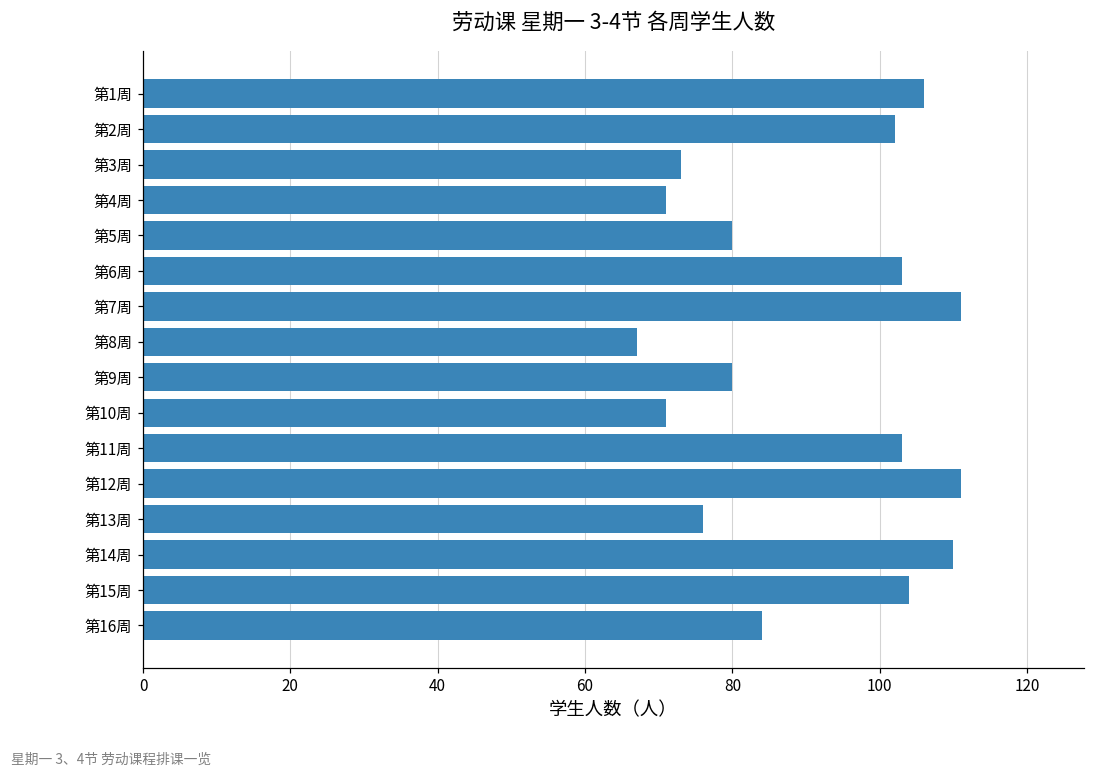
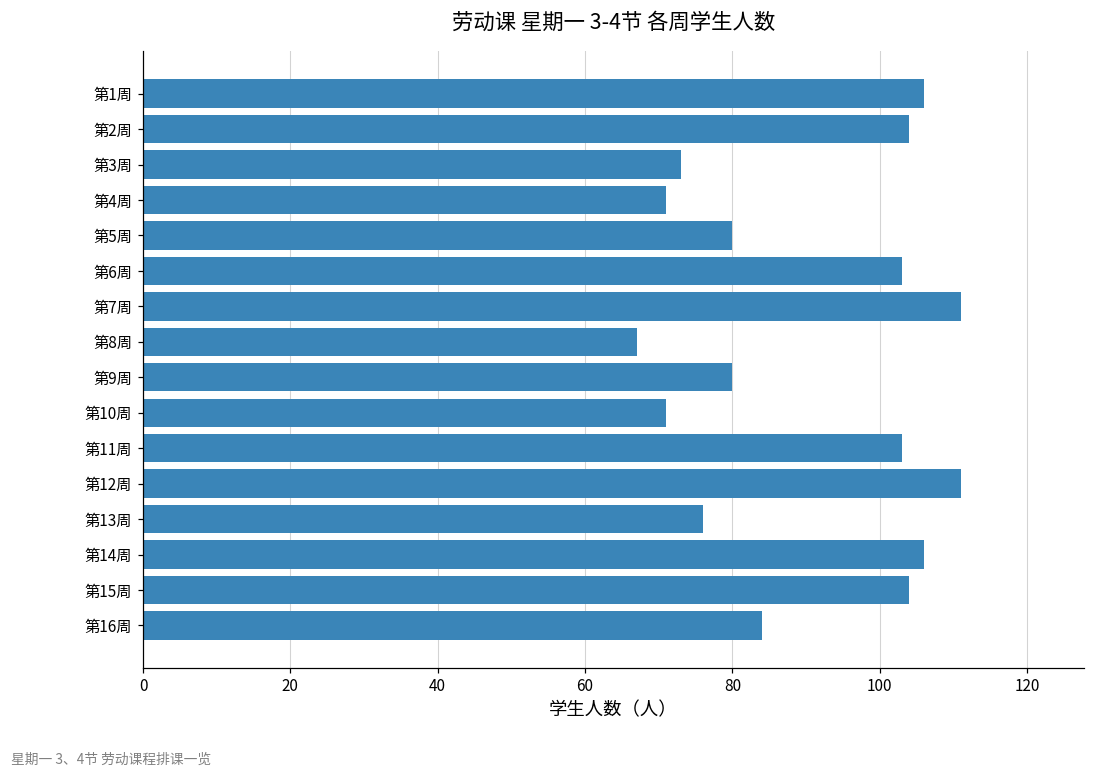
第2周: 102 -> 104
第14周: 110 -> 106
